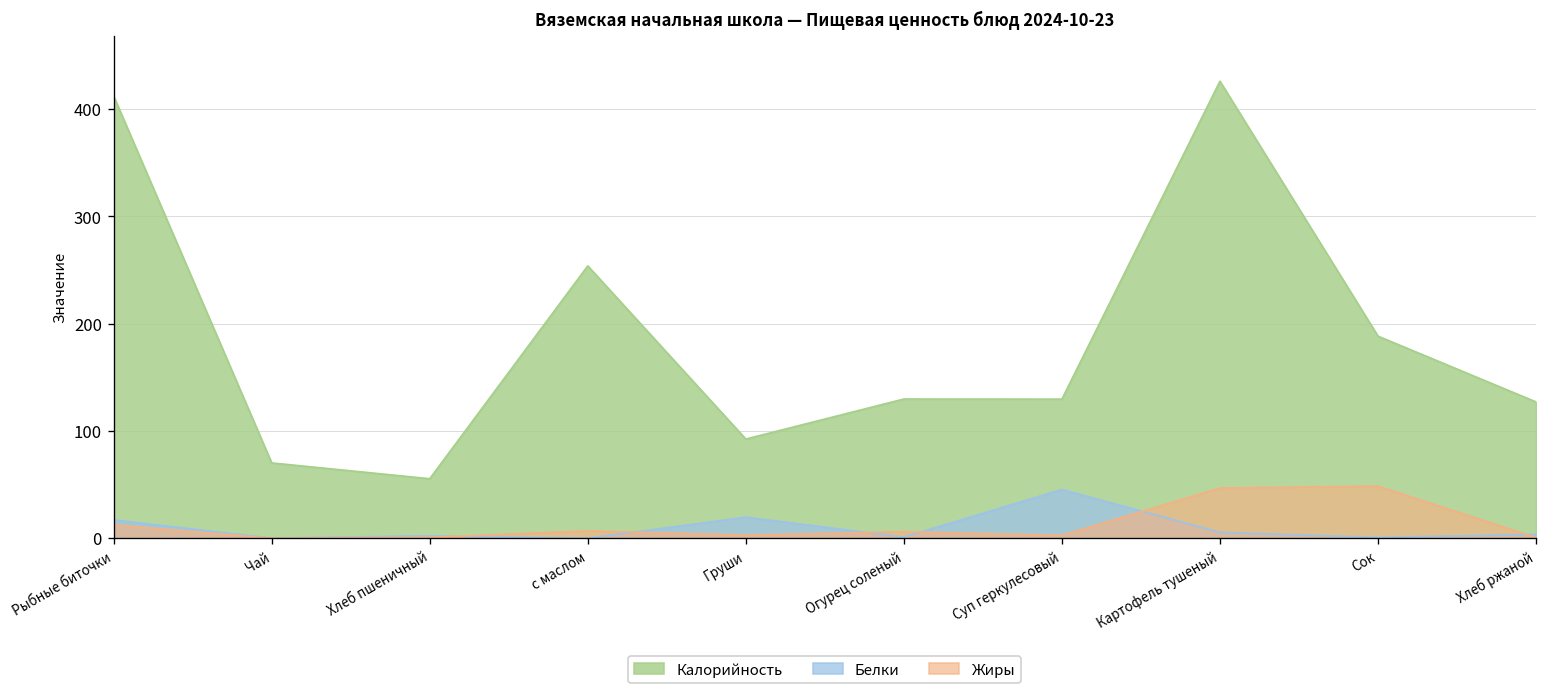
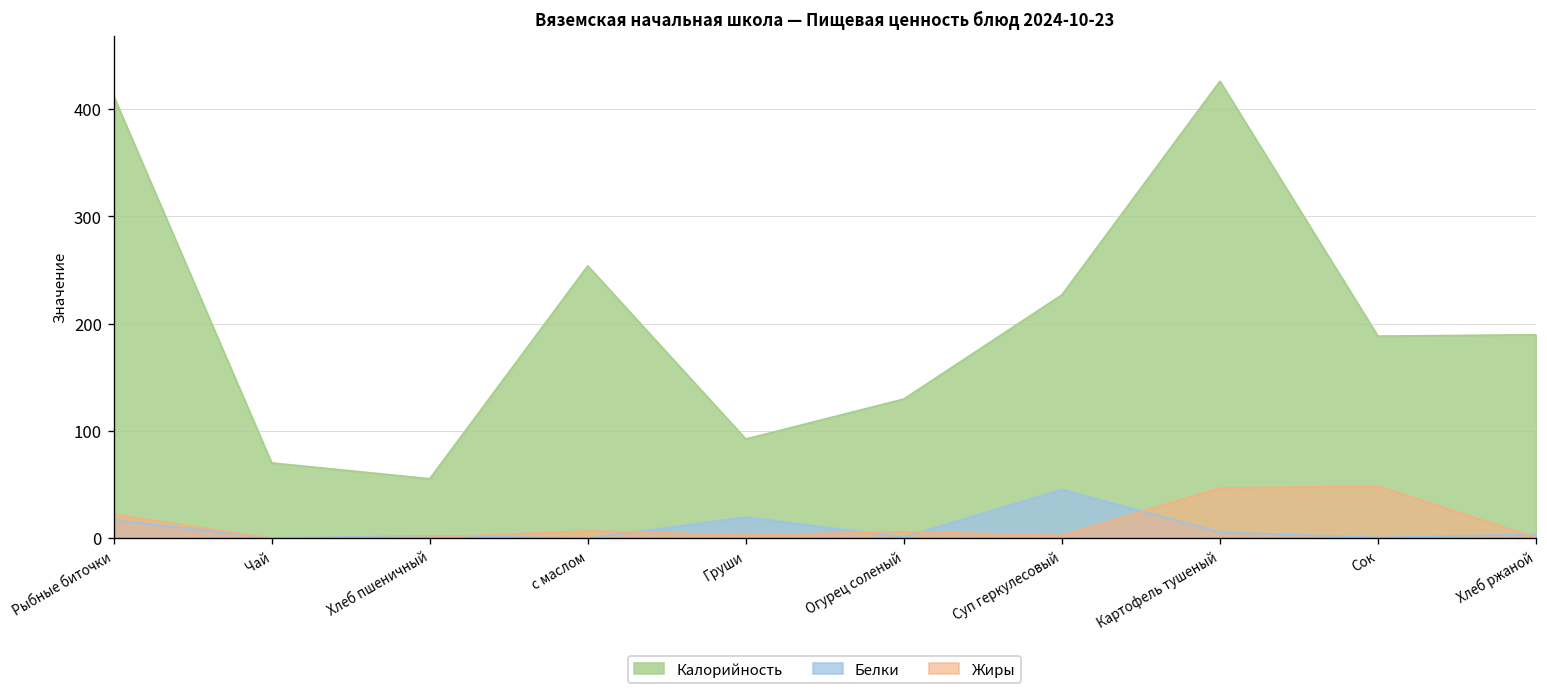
Жиры, Рыбные биточки: 10 -> 20
Калорийность, Суп геркулесовый: 130 -> 230
Калорийность, Хлеб ржаной: 130 -> 190
